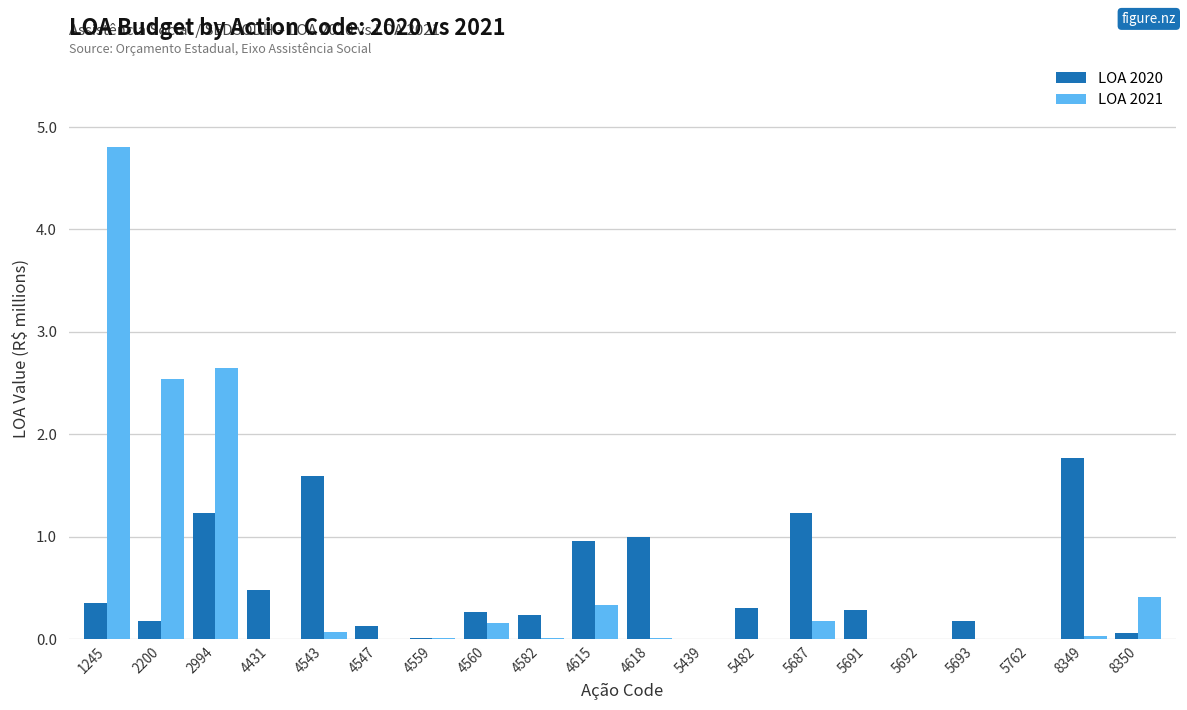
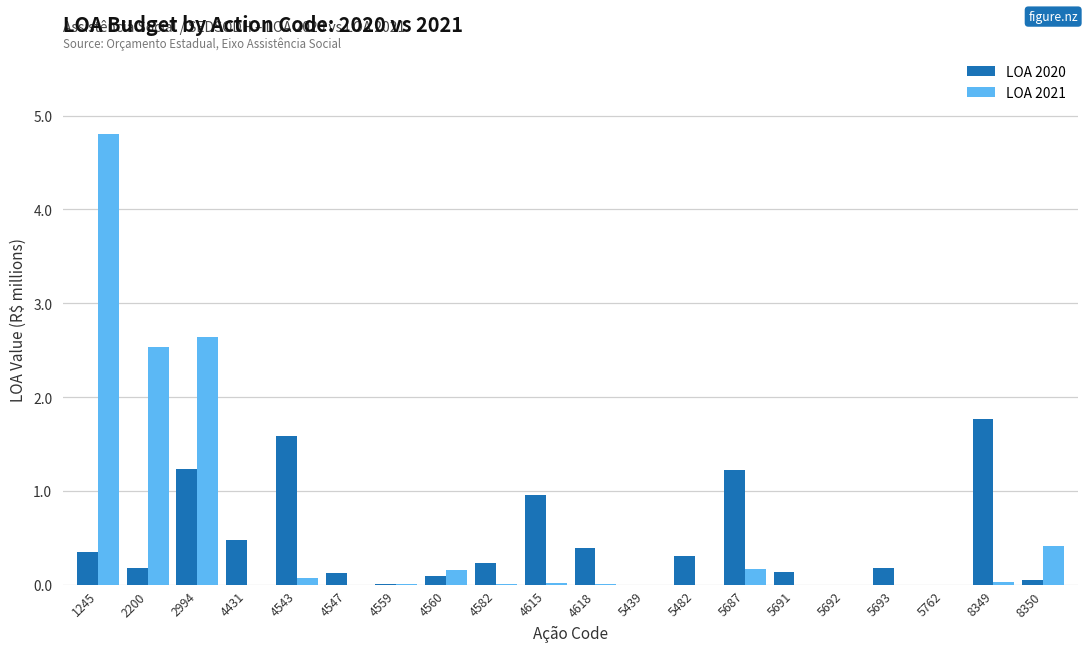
LOA 2020, 4560: 0.3 -> 0.1
LOA 2021, 4615: 0.3 -> 0.0
LOA 2020, 4618: 1.0 -> 0.4
LOA 2020, 5691: 0.3 -> 0.1
